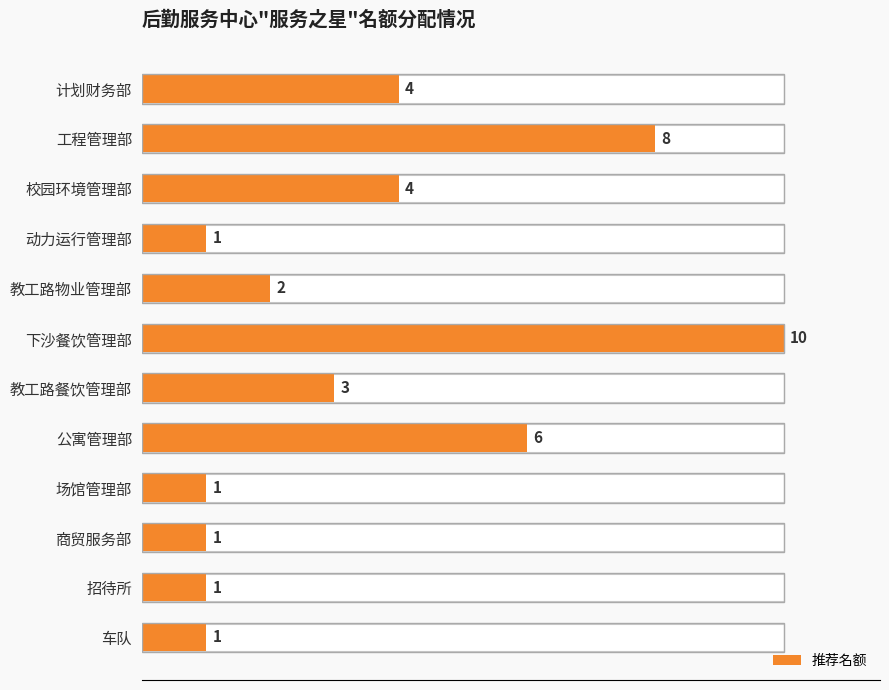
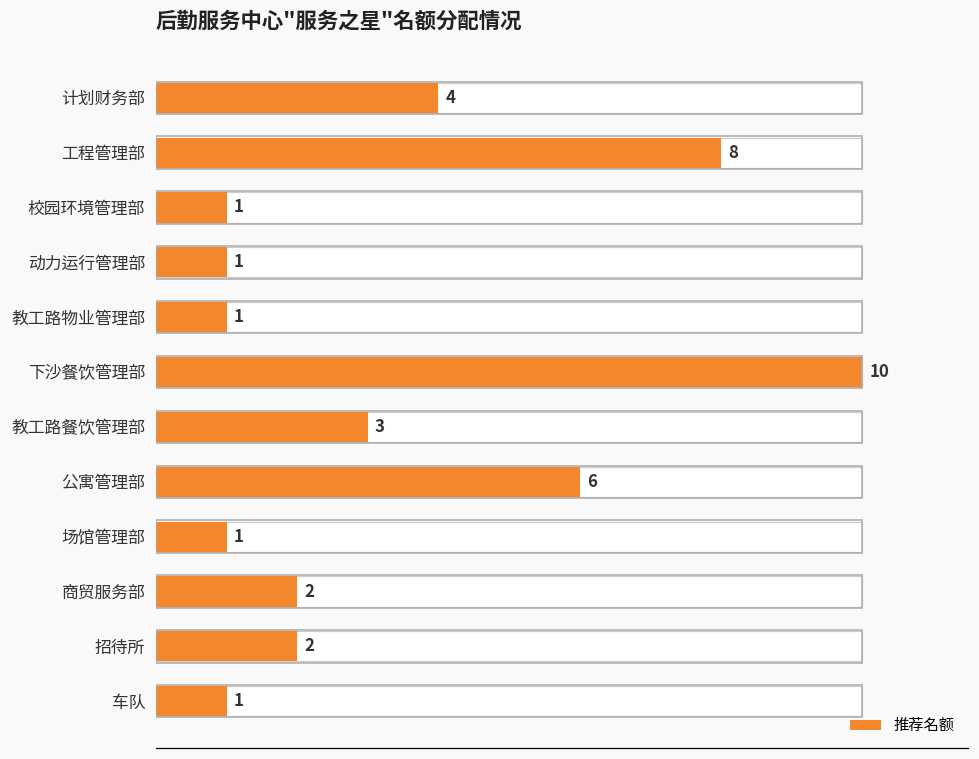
推荐名额, 校园环境管理部: 4 -> 1
推荐名额, 教工路物业管理部: 2 -> 1
推荐名额, 商贸服务部: 1 -> 2
推荐名额, 招待所: 1 -> 2
